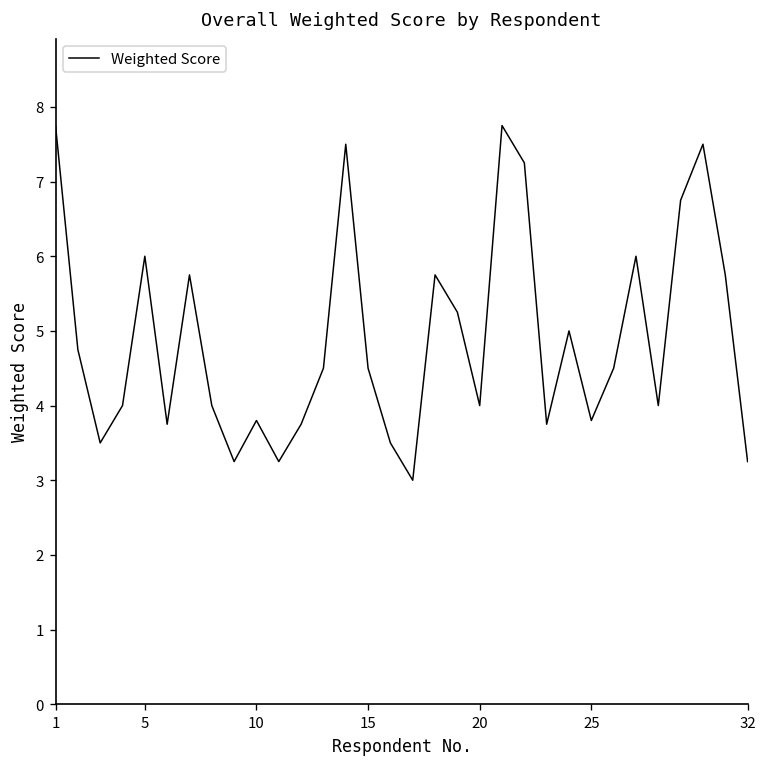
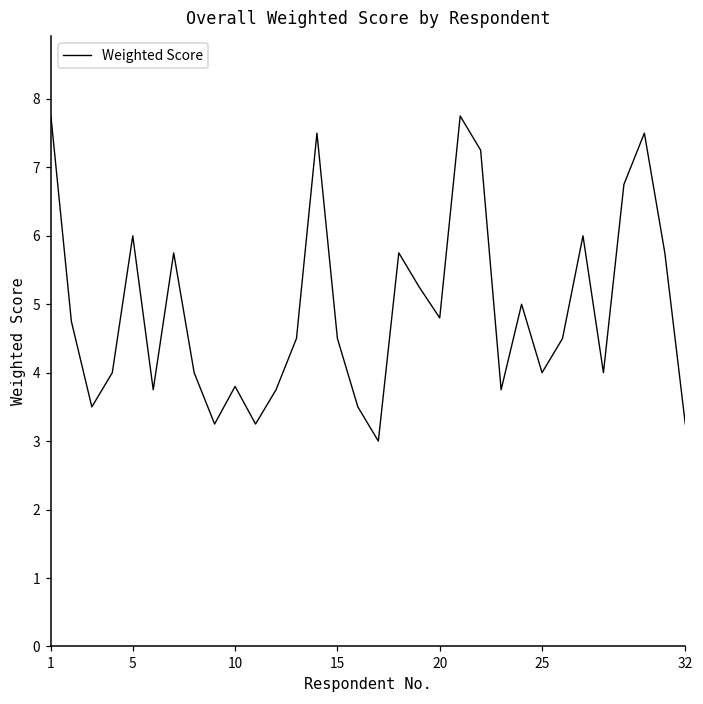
20: 4.0 -> 4.8
25: 3.8 -> 4.0
